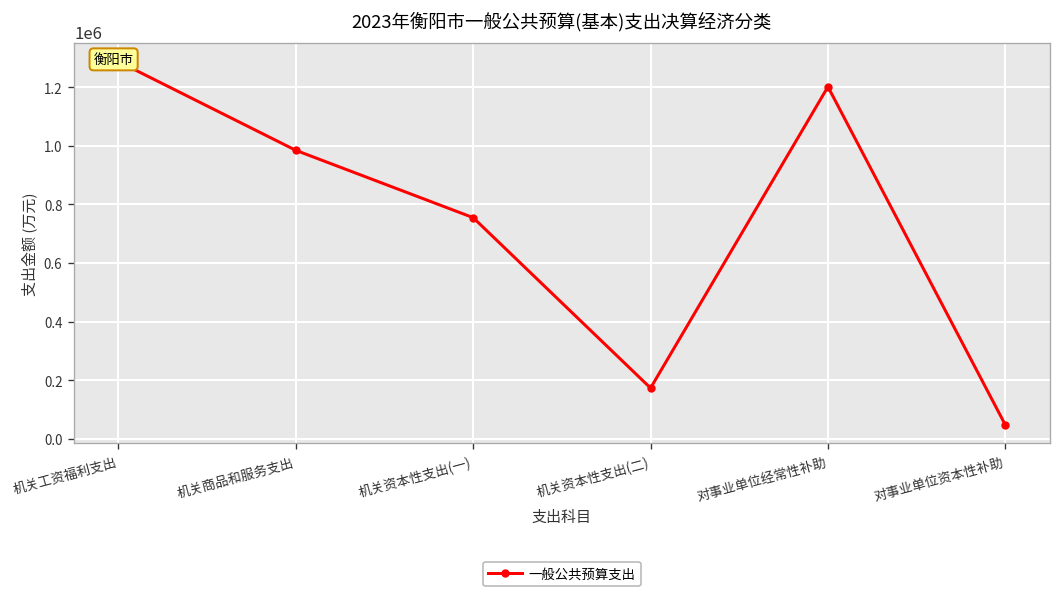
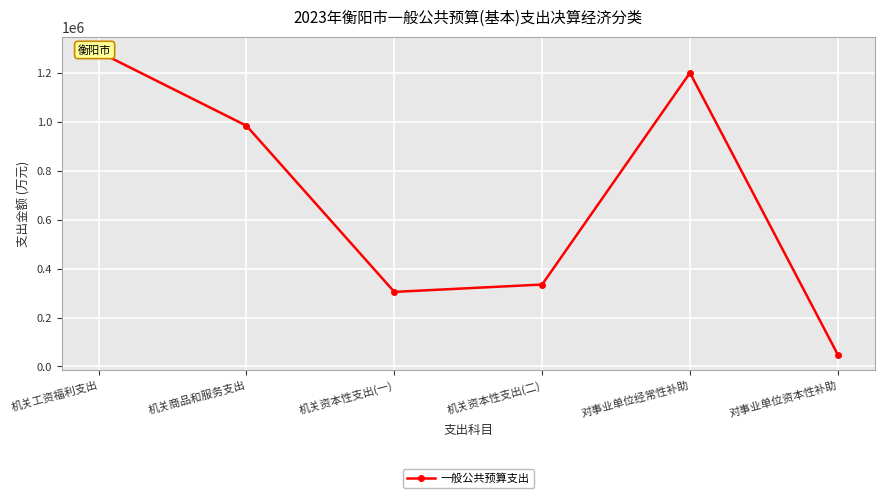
机关资本性支出(一): 750000 -> 300000
机关资本性支出(二): 170000 -> 330000
